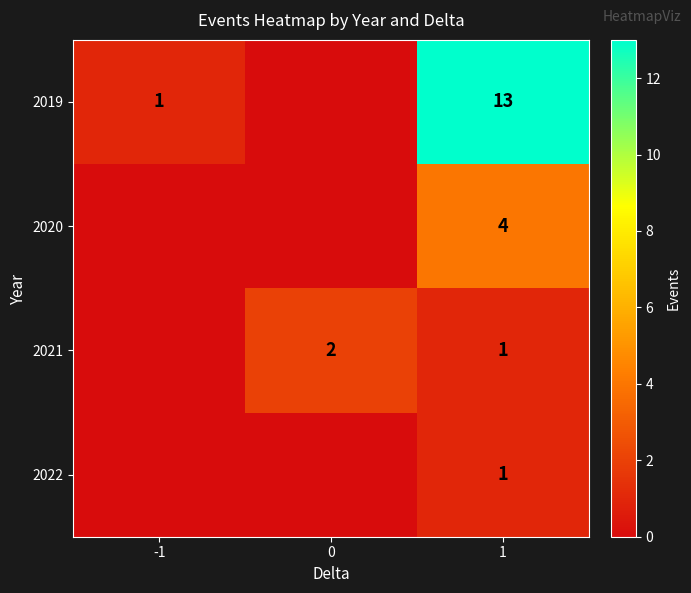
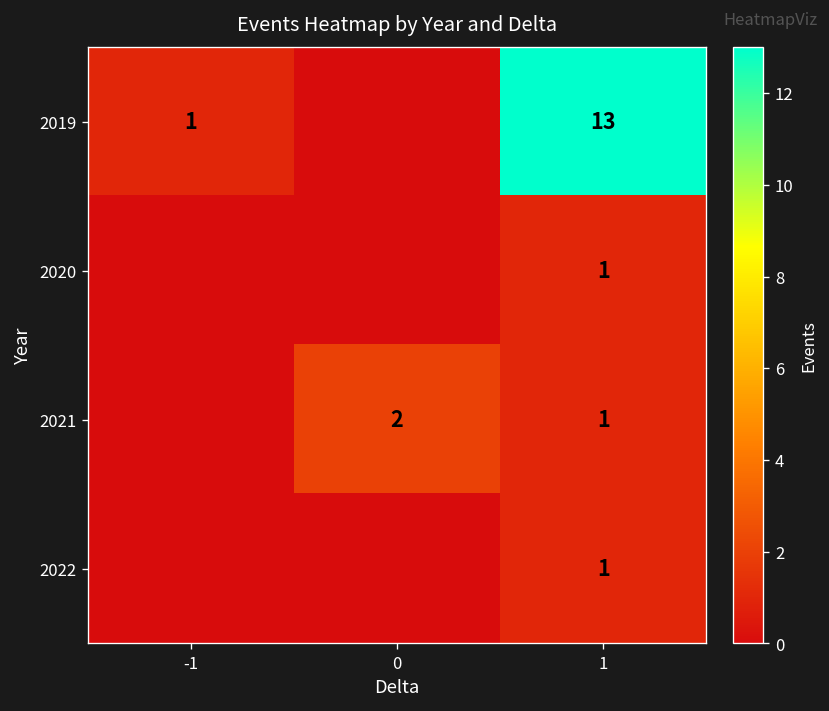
2020, 1: 4 -> 1
